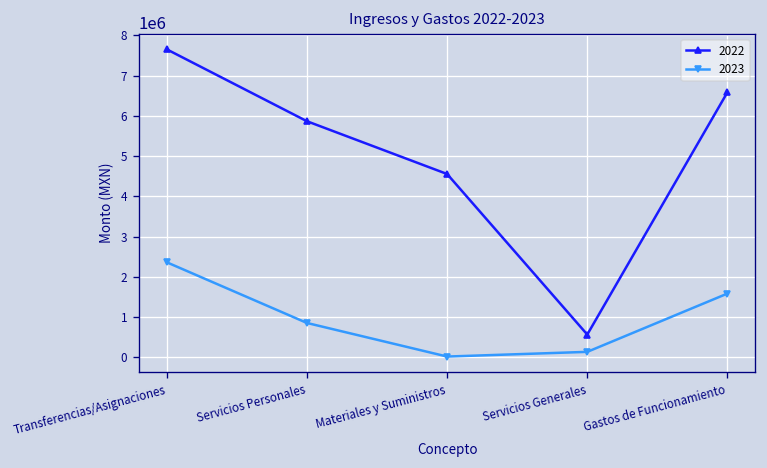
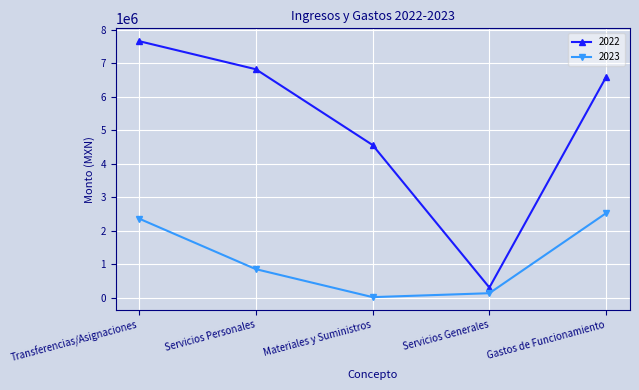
2022, Servicios Personales: 5900000 -> 6800000
2022, Servicios Generales: 600000 -> 300000
2023, Gastos de Funcionamiento: 1600000 -> 2500000
